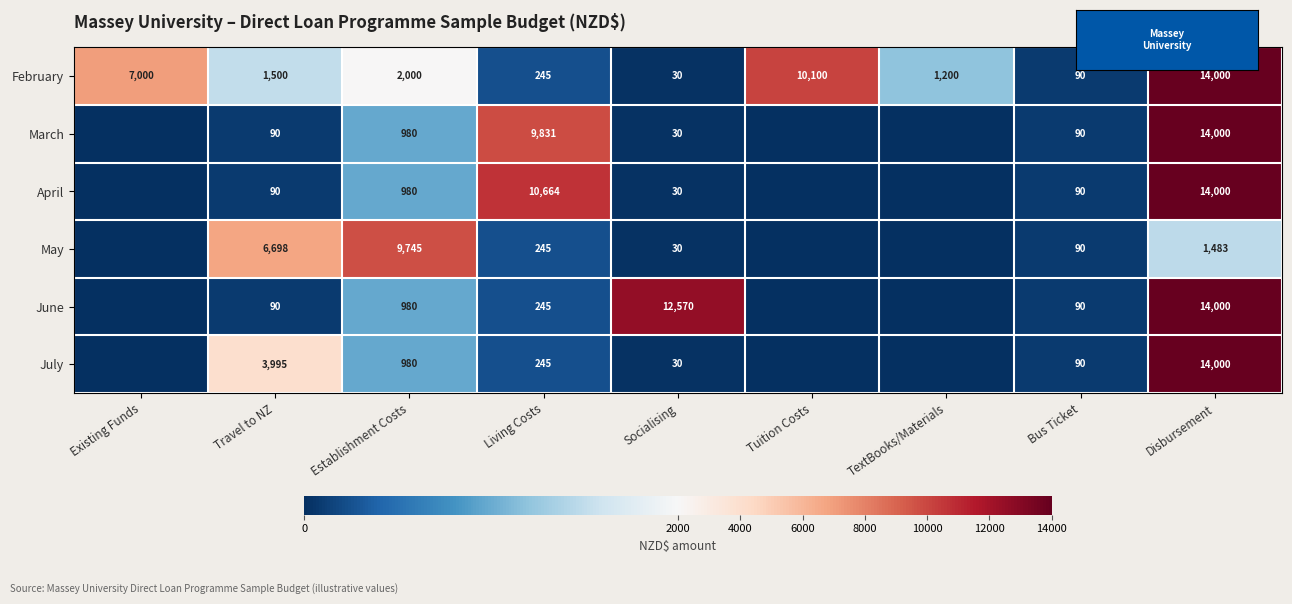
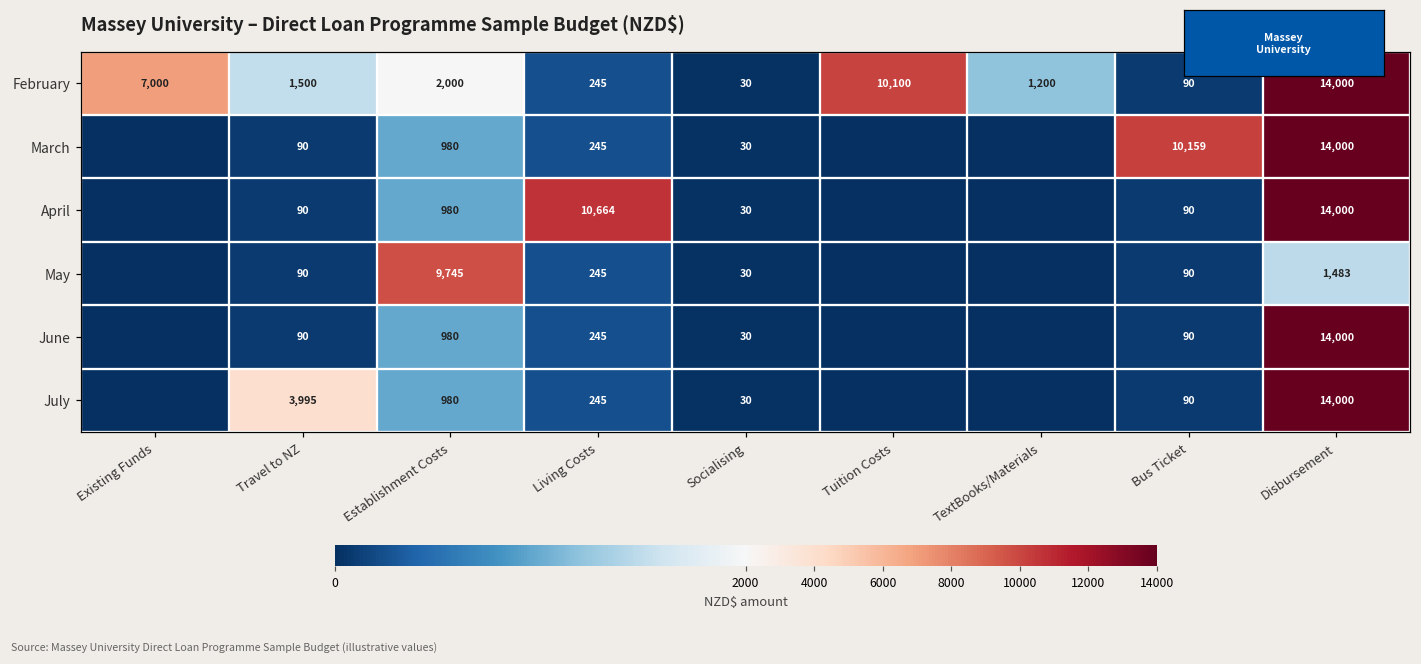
March, Living Costs: 9,831 -> 245
March, Bus Ticket: 90 -> 10,159
May, Travel to NZ: 6,698 -> 90
June, Socialising: 12,570 -> 30
